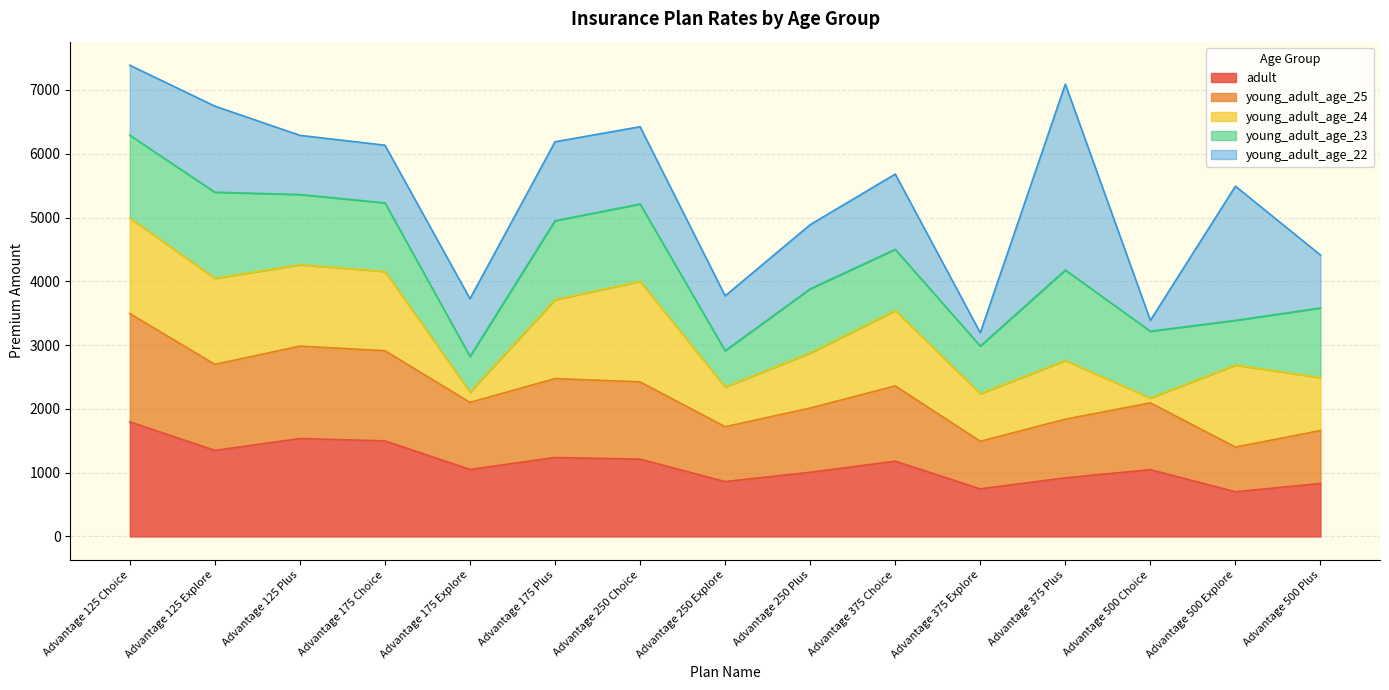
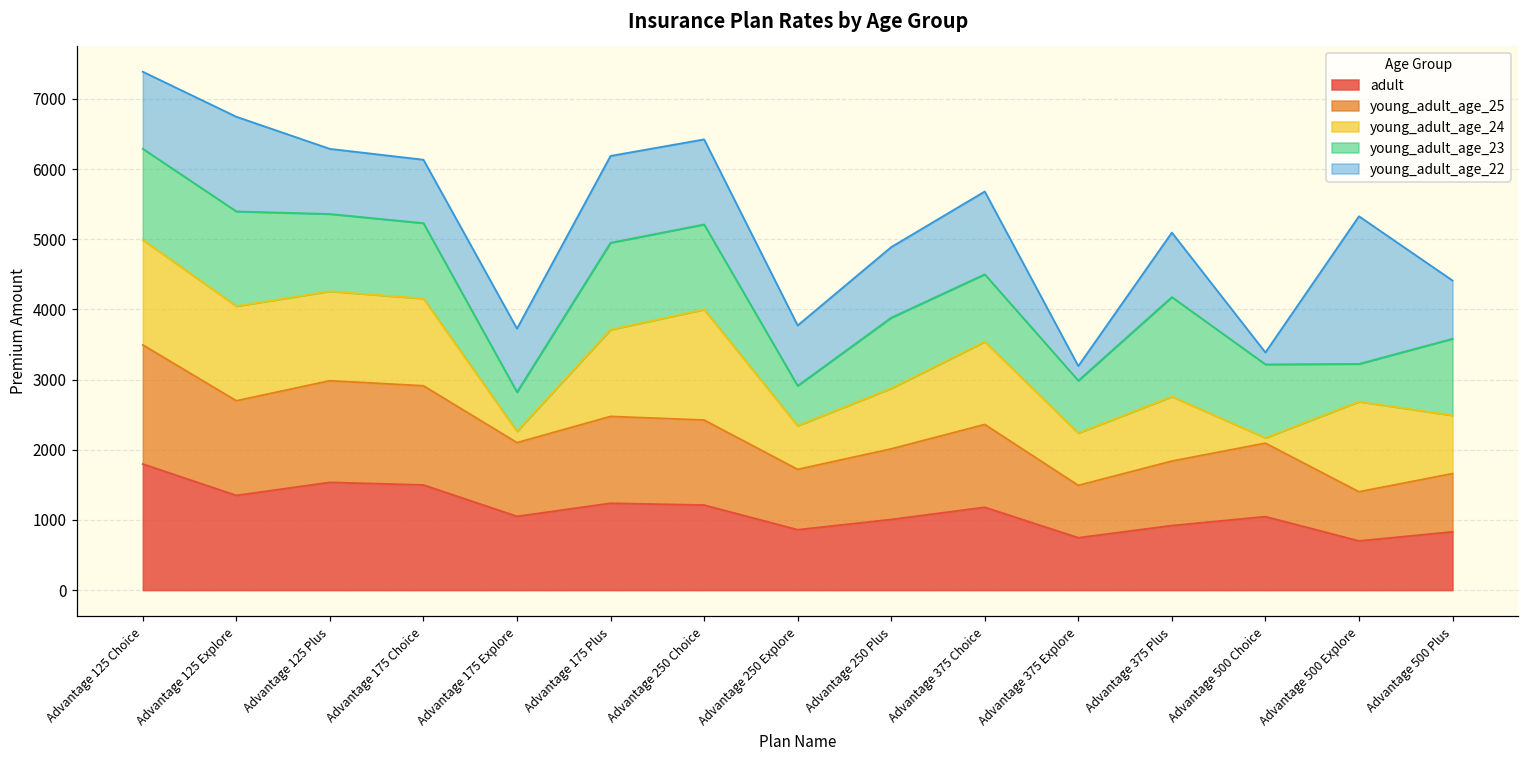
young_adult_age_22, Advantage 375 Plus: 2900 -> 900
young_adult_age_23, Advantage 500 Explore: 700 -> 500
